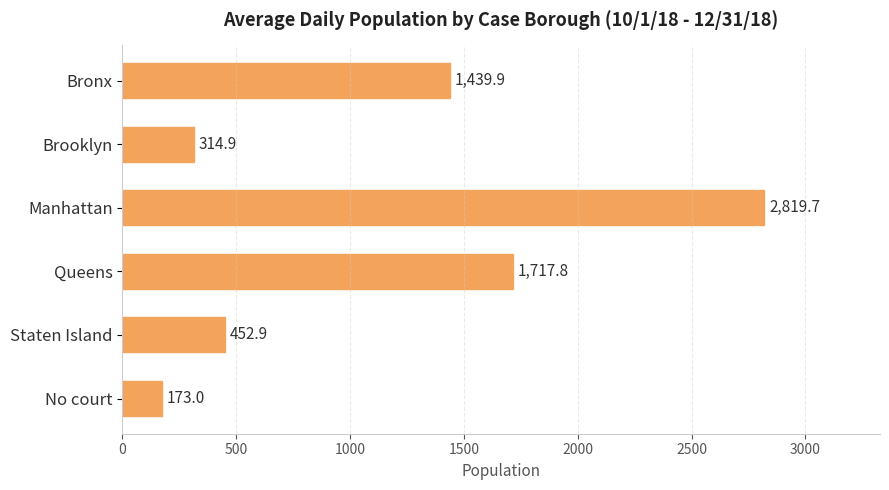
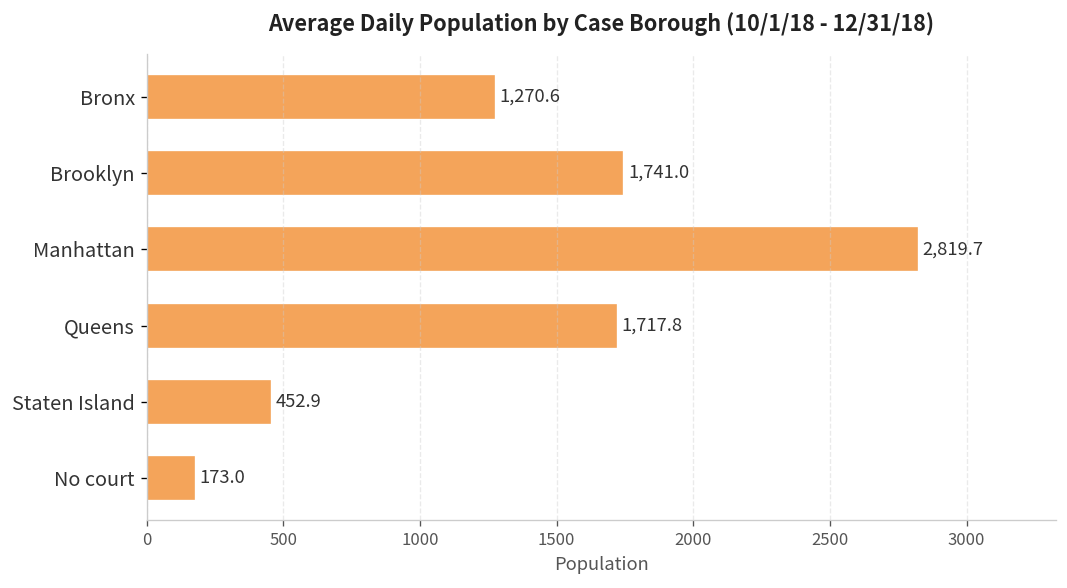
Bronx: 1,439.9 -> 1,270.6
Brooklyn: 314.9 -> 1,741.0
